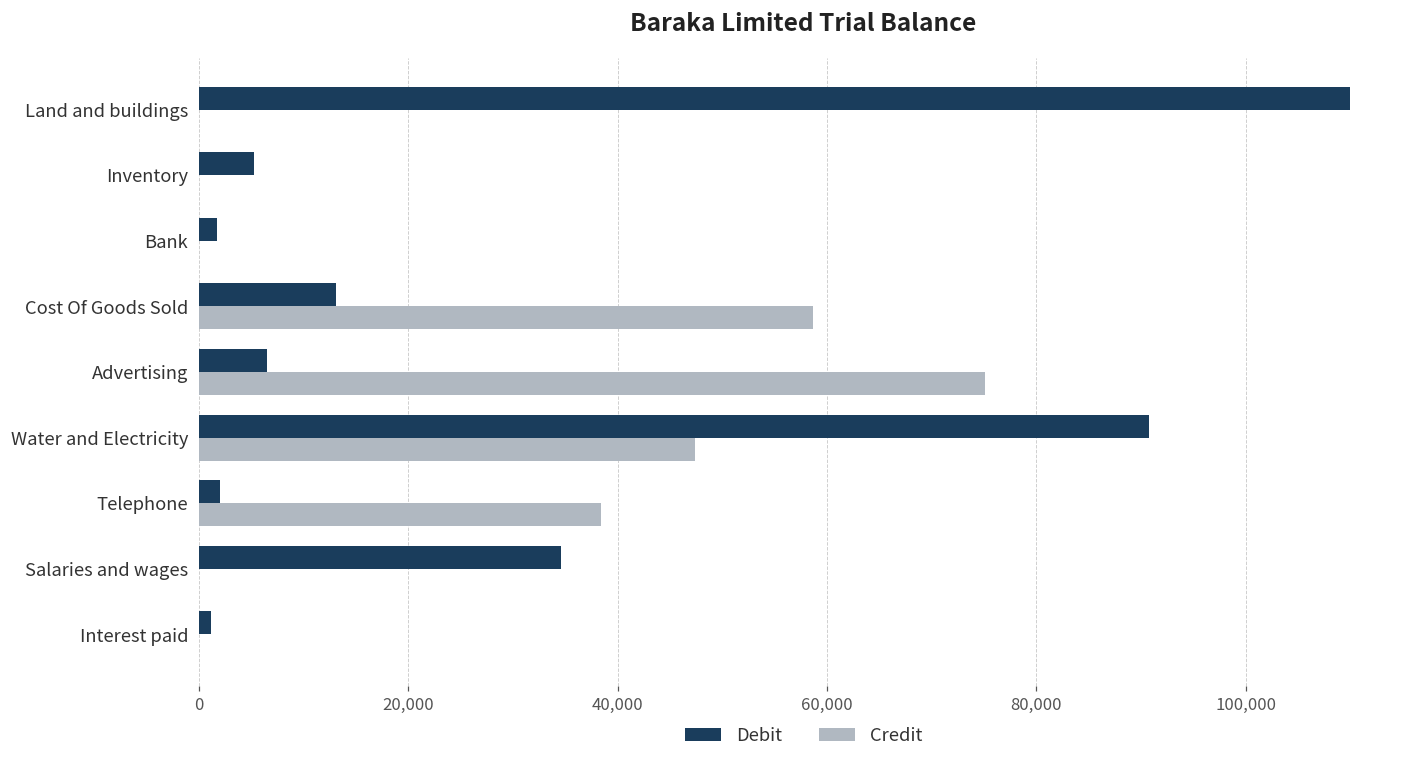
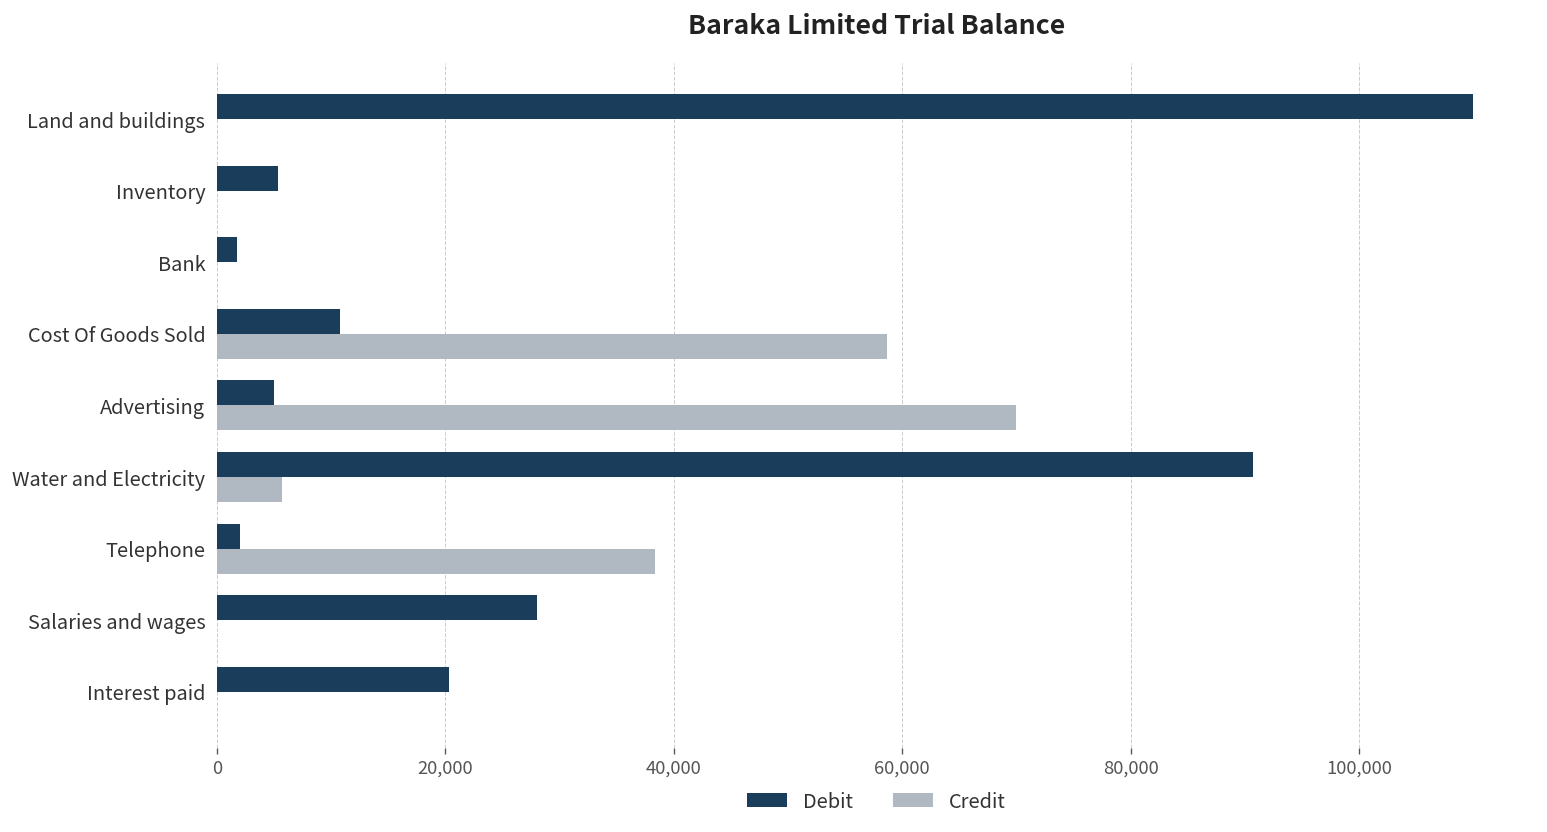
Debit, Cost Of Goods Sold: 13,000 -> 11,000
Debit, Advertising: 7,000 -> 5,000
Credit, Advertising: 75,000 -> 70,000
Credit, Water and Electricity: 47,000 -> 6,000
Debit, Salaries and wages: 35,000 -> 28,000
Debit, Interest paid: 1,000 -> 20,000
